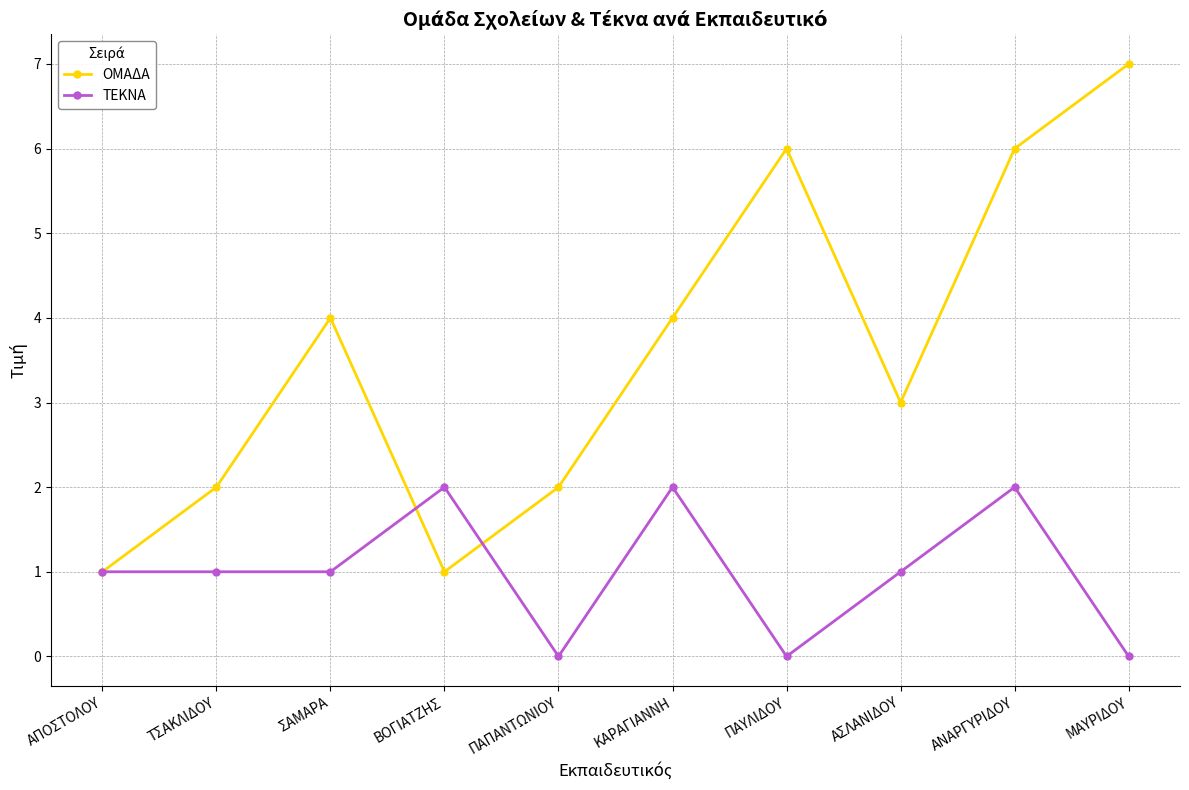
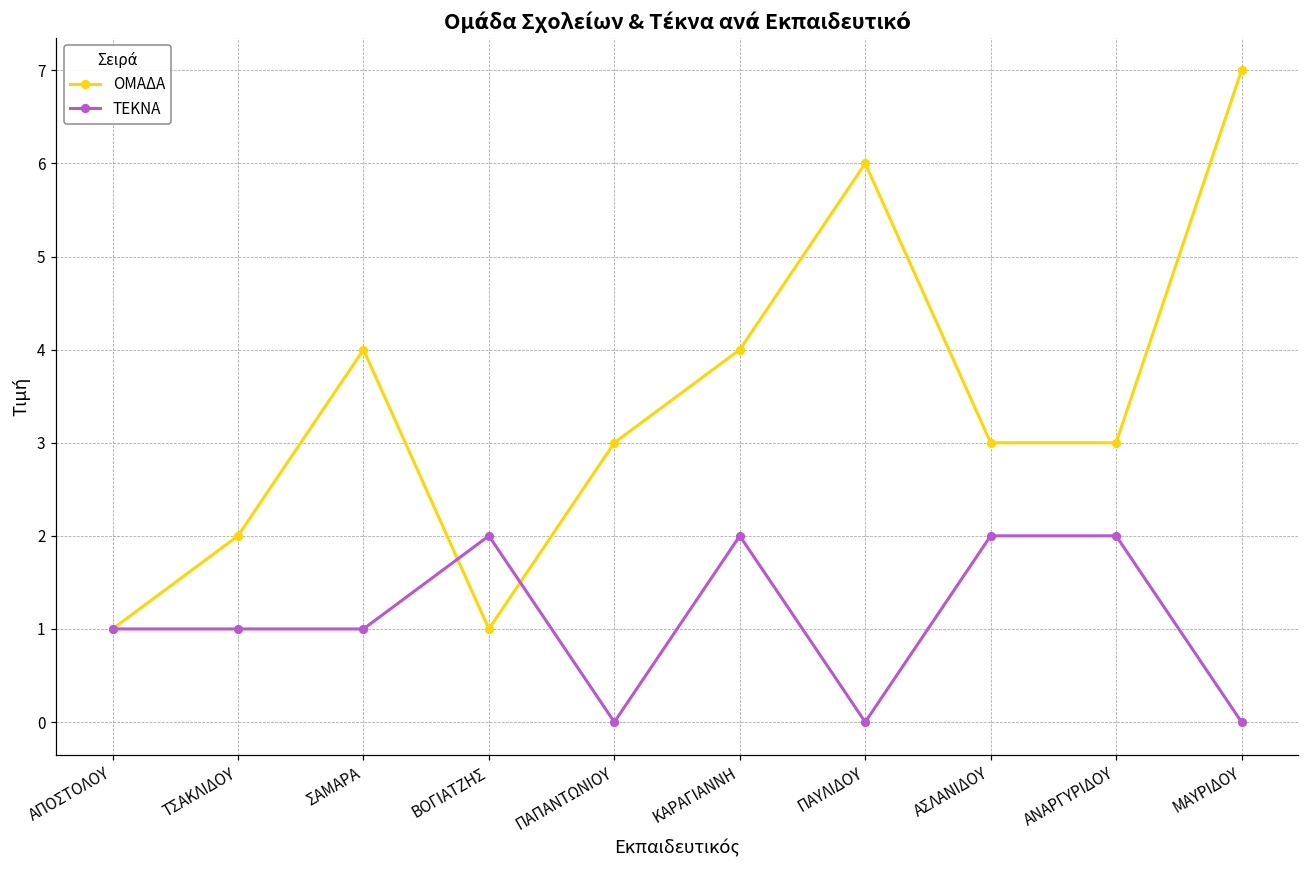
ΟΜΑΔΑ, ΠΑΠΑΝΤΩΝΙΟΥ: 2 -> 3
ΤΕΚΝΑ, ΑΣΛΑΝΙΔΟΥ: 1 -> 2
ΟΜΑΔΑ, ΑΝΑΡΓΥΡΙΔΟΥ: 6 -> 3
